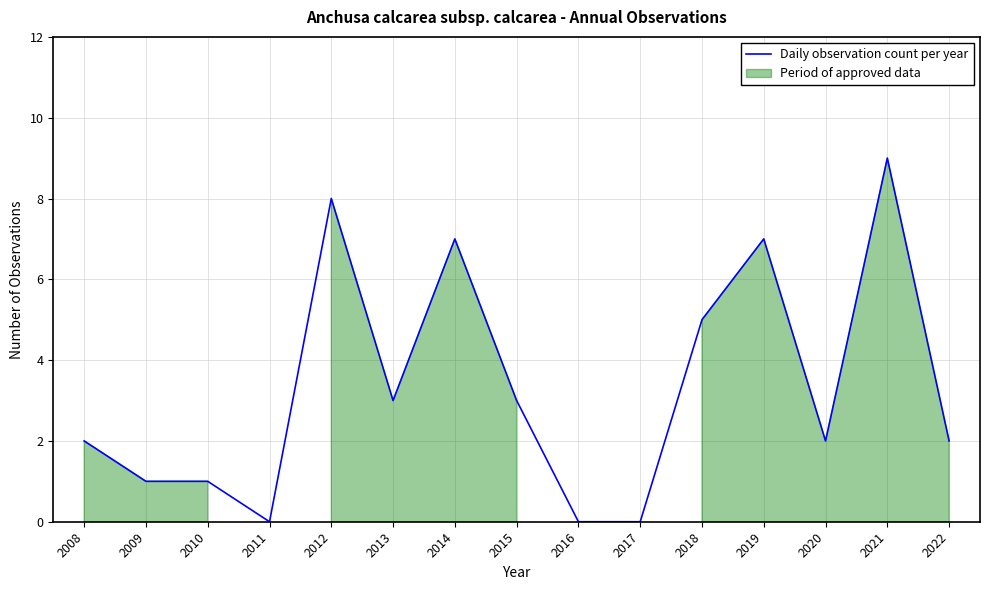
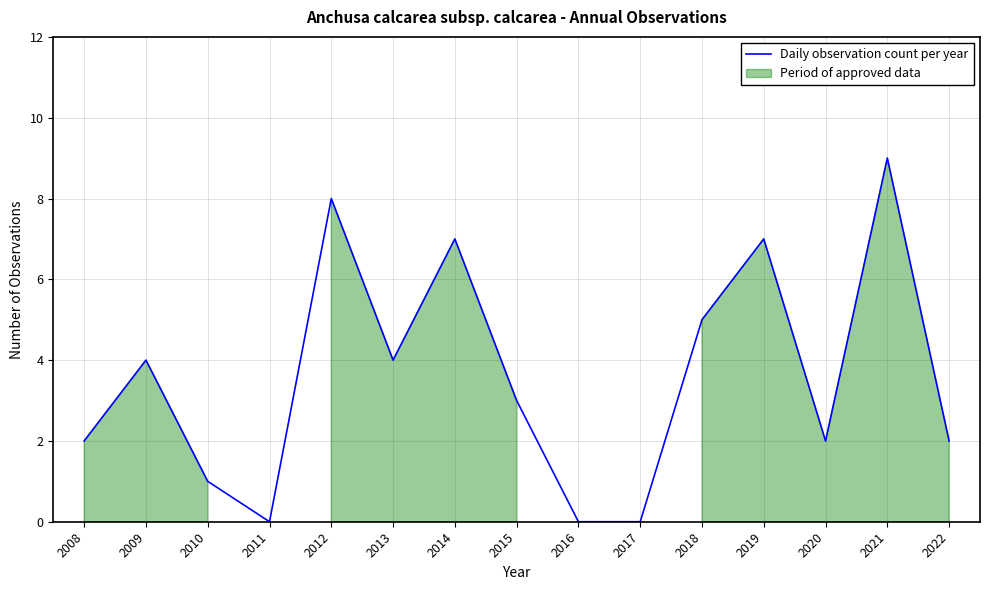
2009: 1 -> 4
2013: 3 -> 4
